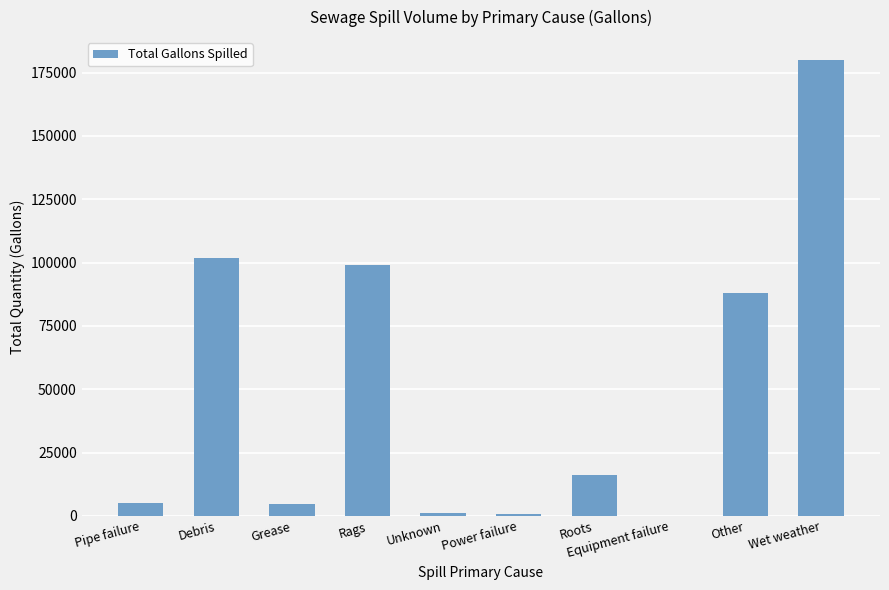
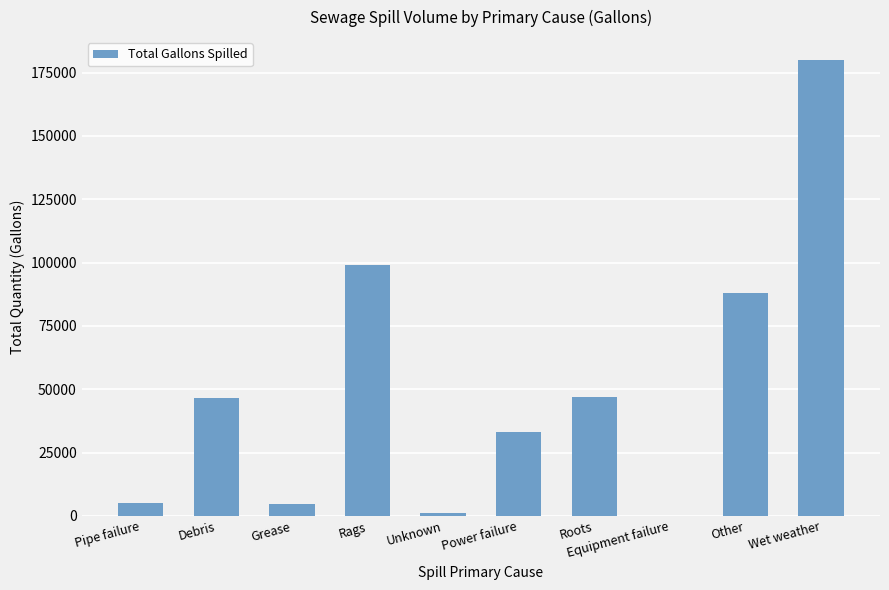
Debris: 102000 -> 47000
Power failure: 1000 -> 33000
Roots: 16000 -> 47000
